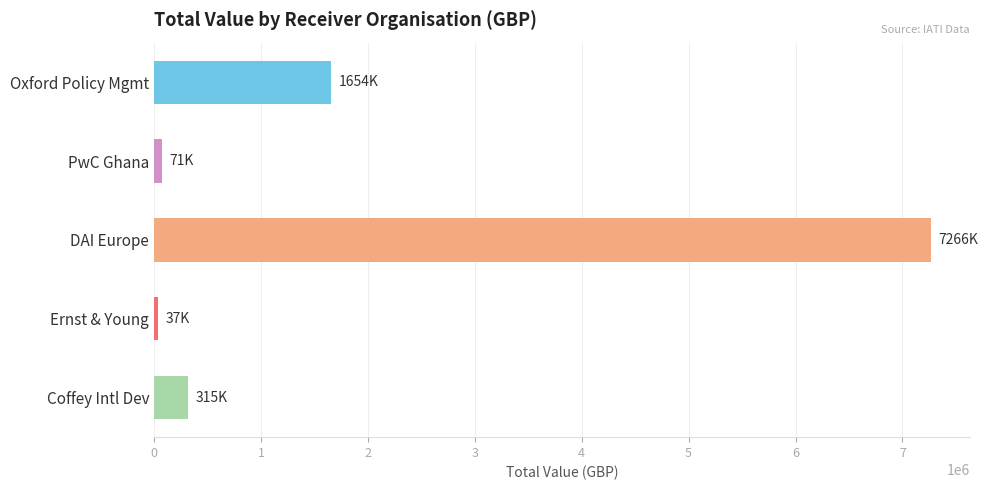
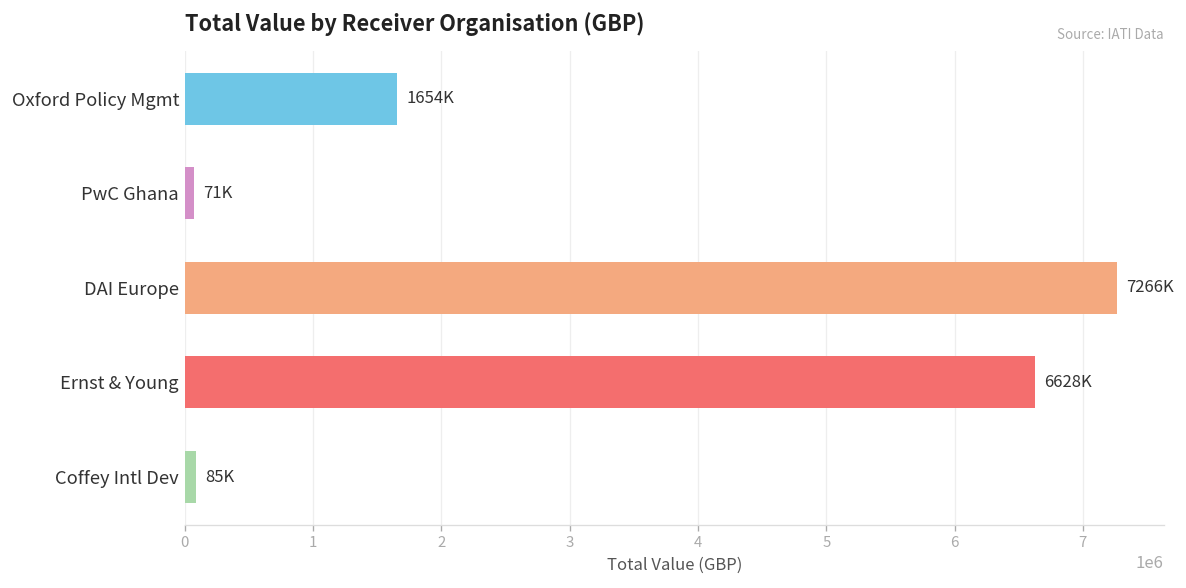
Ernst & Young: 37K -> 6628K
Coffey Intl Dev: 315K -> 85K
